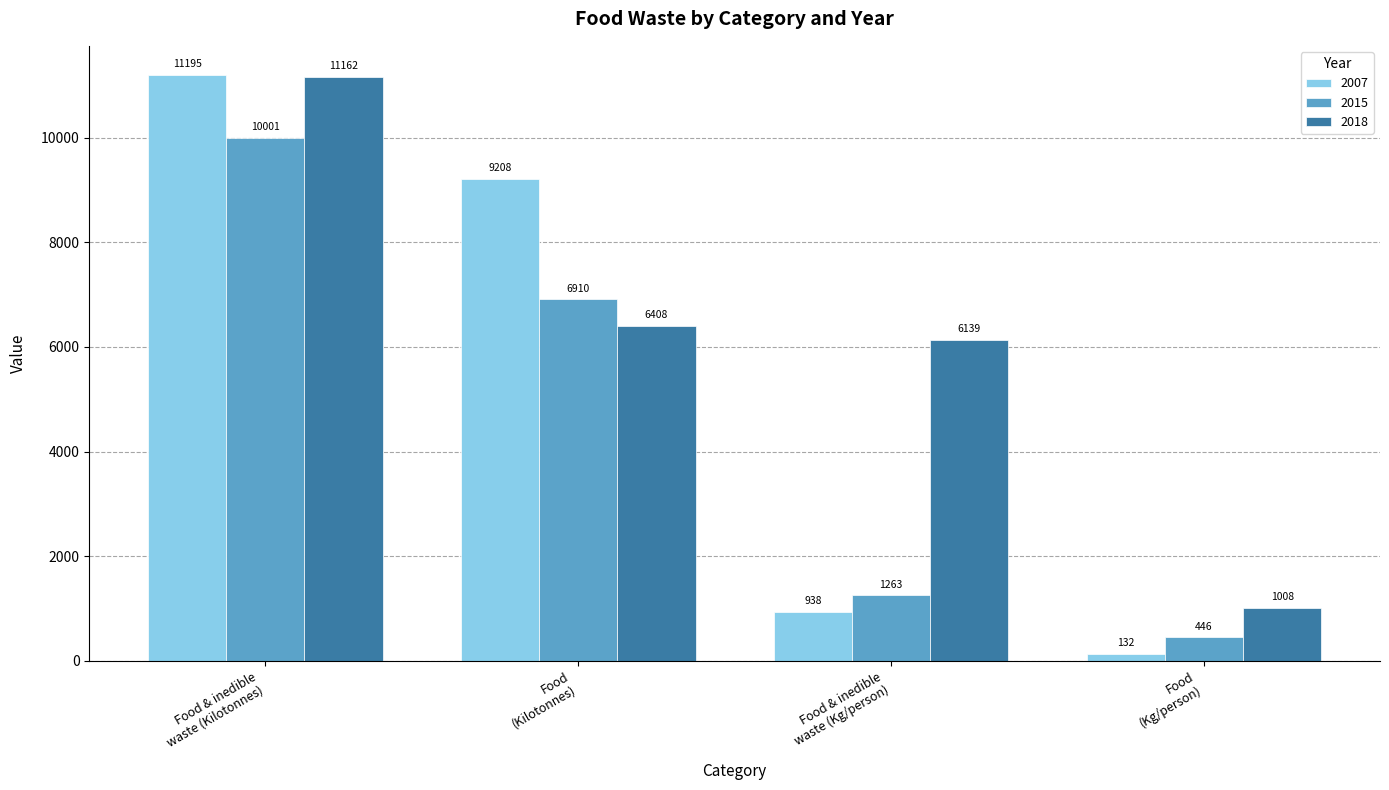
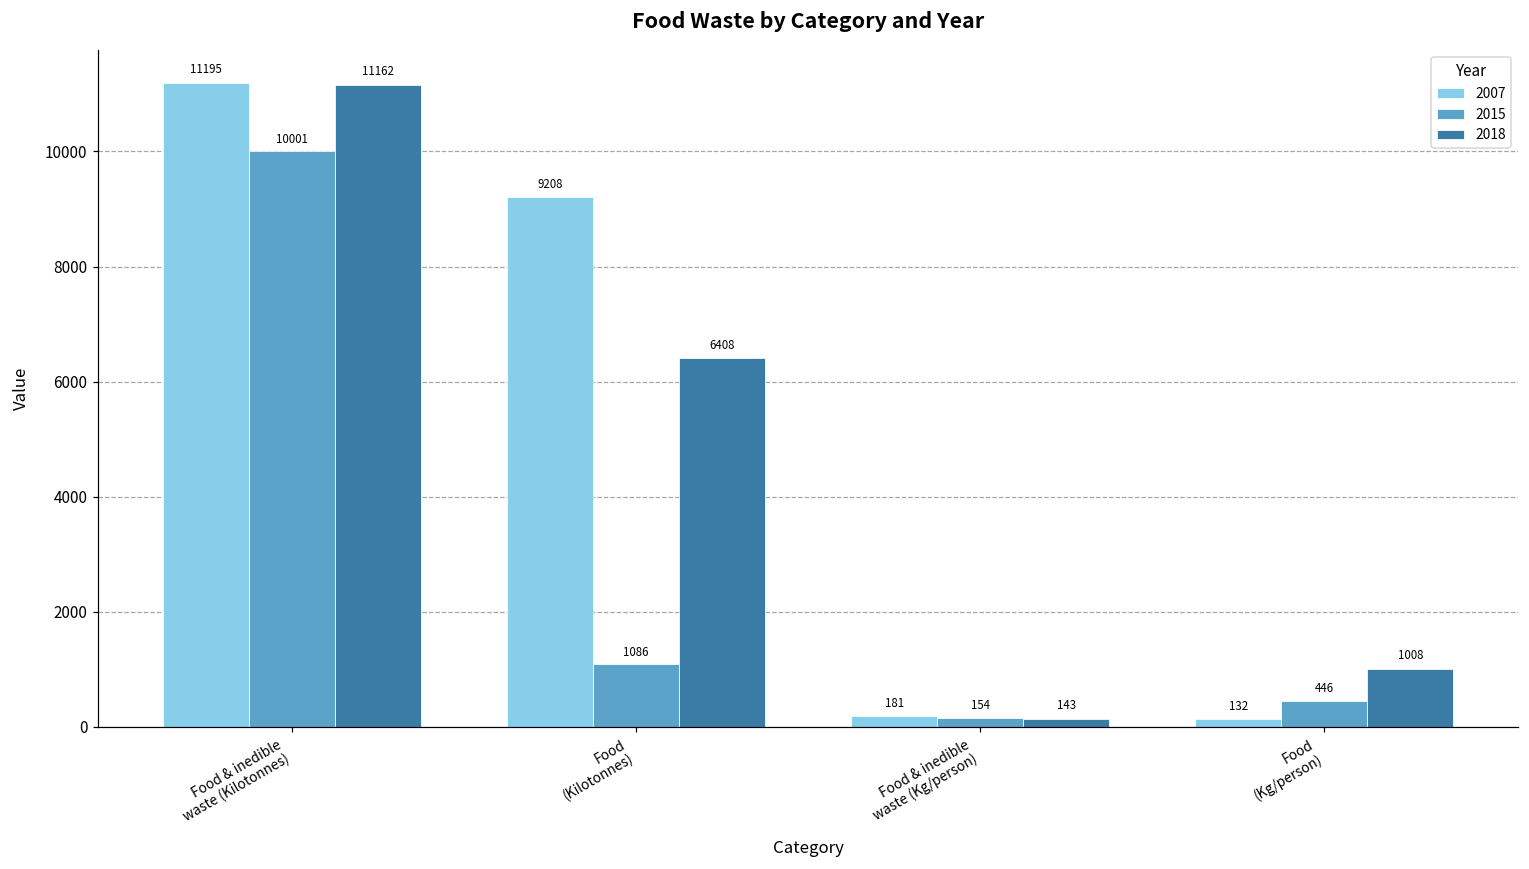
2015, Food (Kilotonnes): 6910 -> 1086
2007, Food & inedible waste (Kg/person): 938 -> 181
2015, Food & inedible waste (Kg/person): 1263 -> 154
2018, Food & inedible waste (Kg/person): 6139 -> 143
